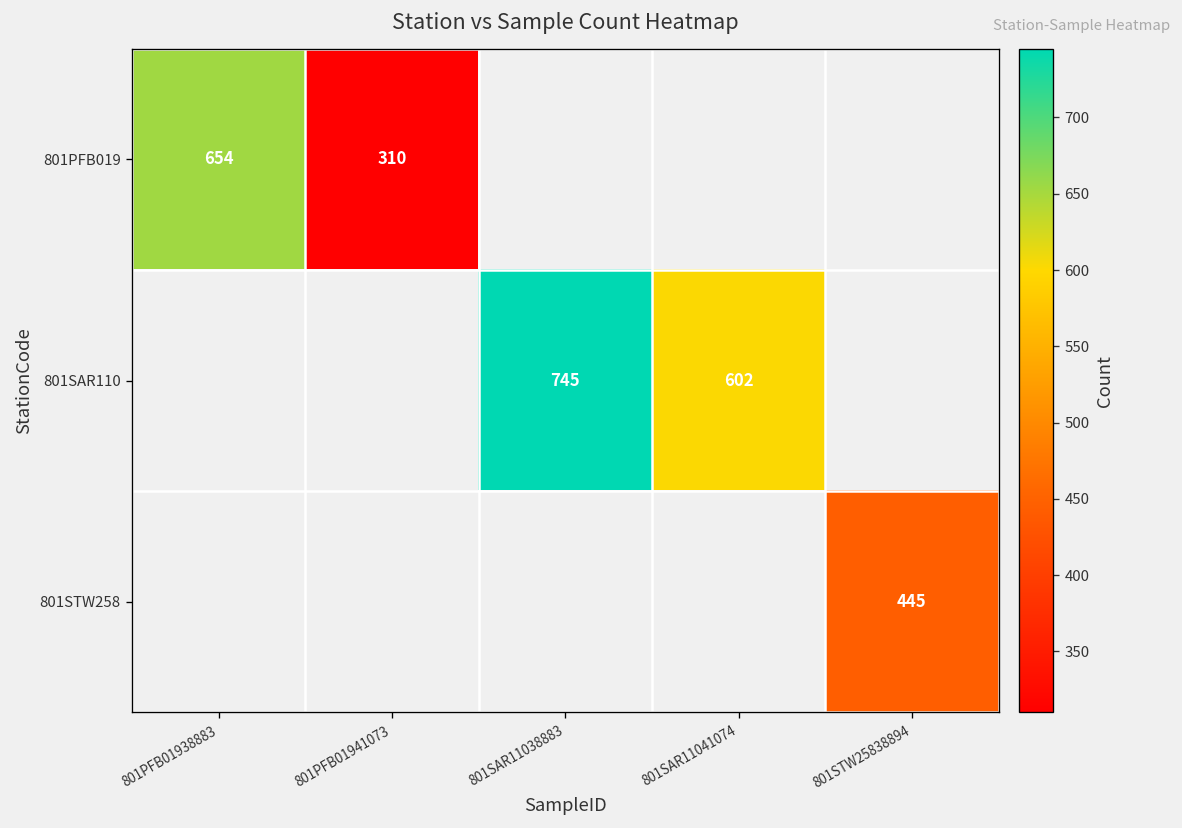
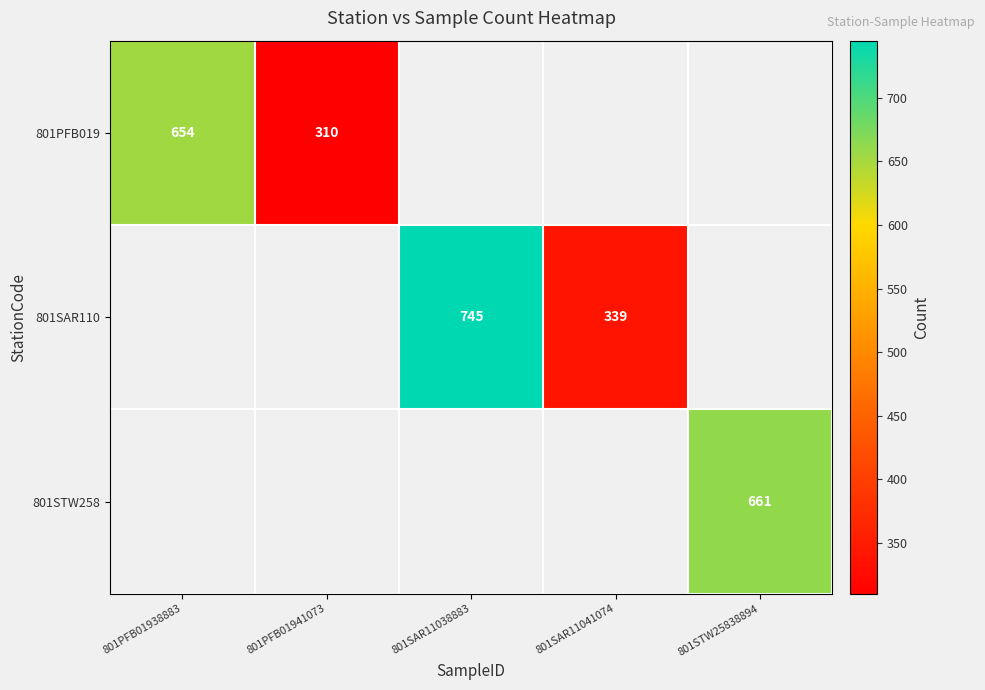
801SAR110, 801SAR11041074: 602 -> 339
801STW258, 801STW25838894: 445 -> 661
